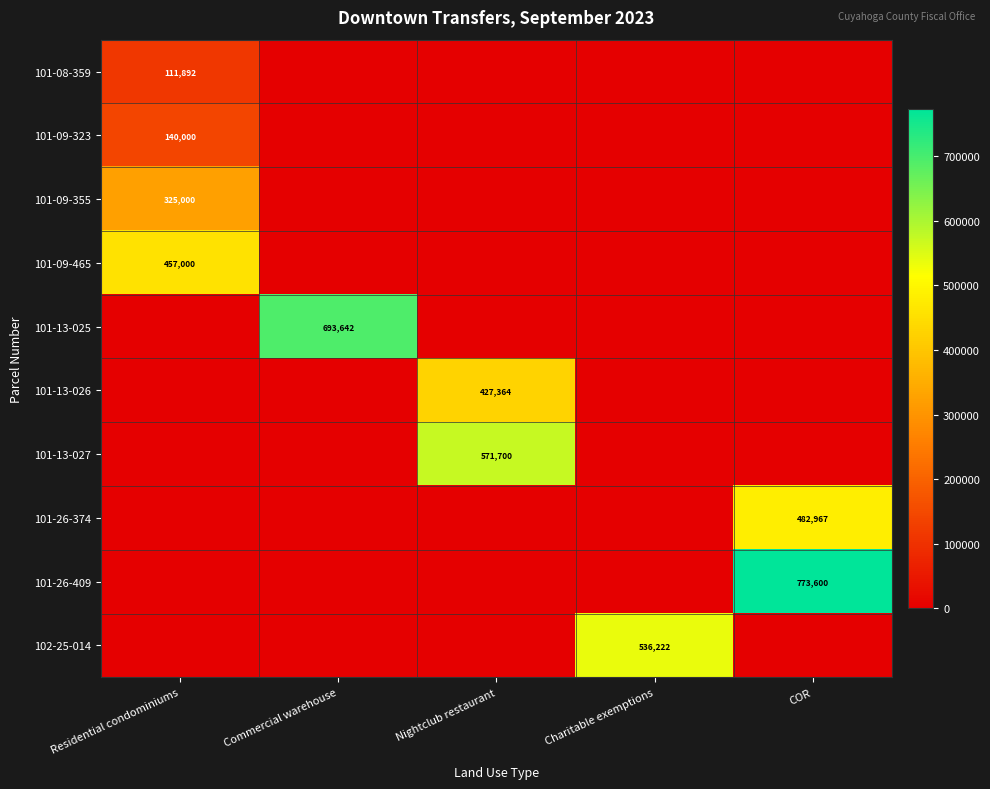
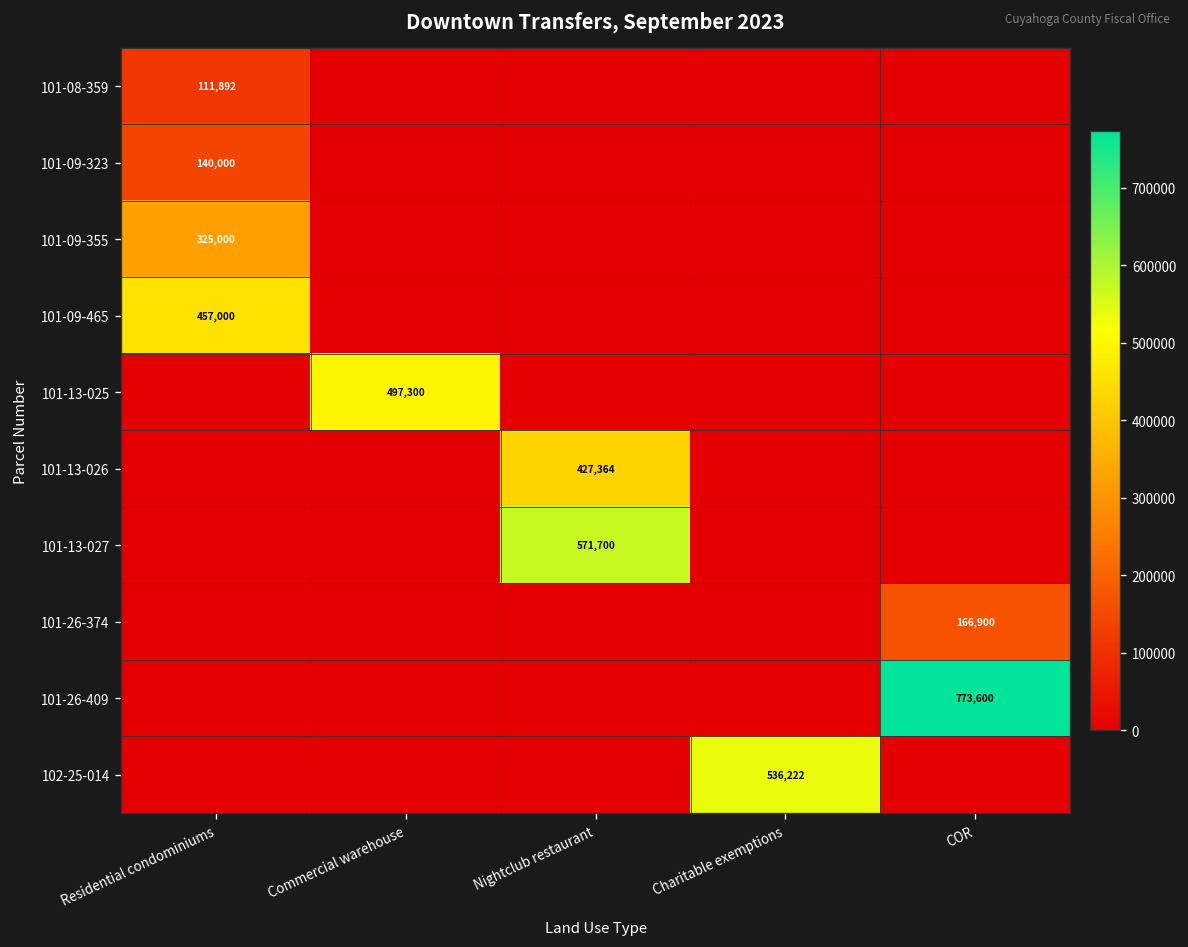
101-13-025, Commercial warehouse: 693,642 -> 497,300
101-26-374, COR: 482,967 -> 166,900
